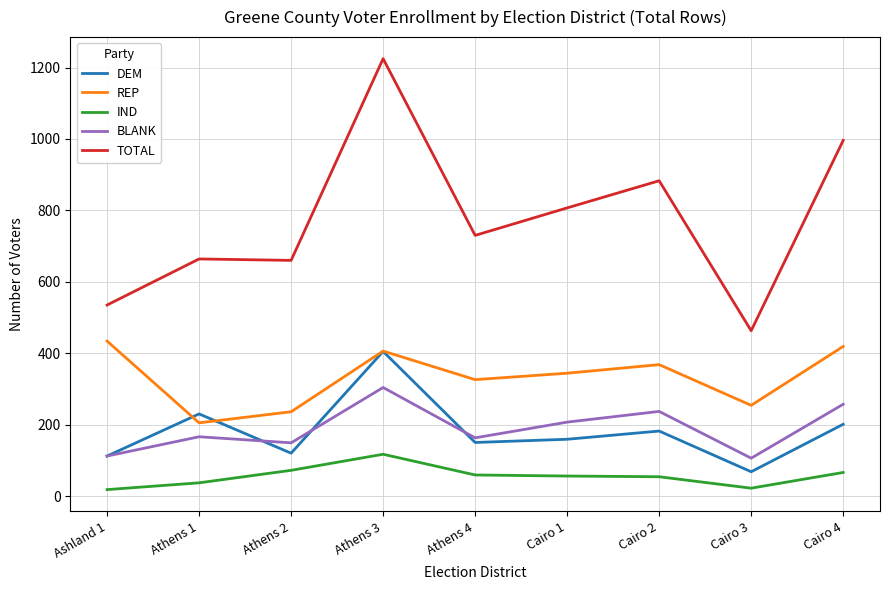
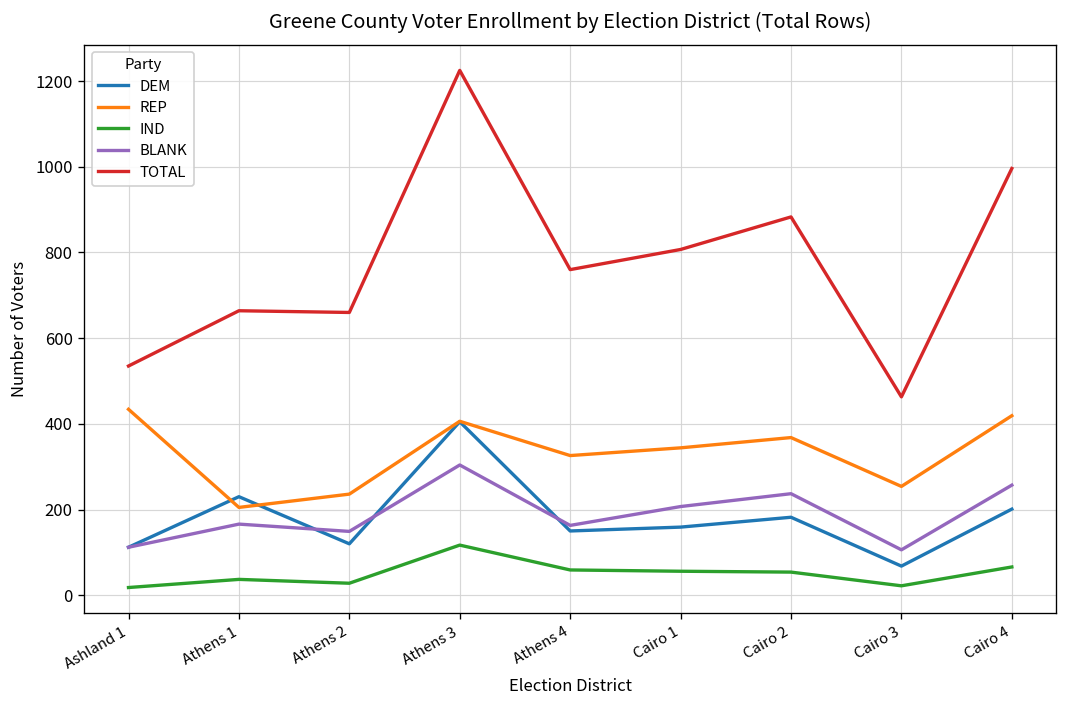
IND, Athens 2: 70 -> 30
TOTAL, Athens 4: 730 -> 760
